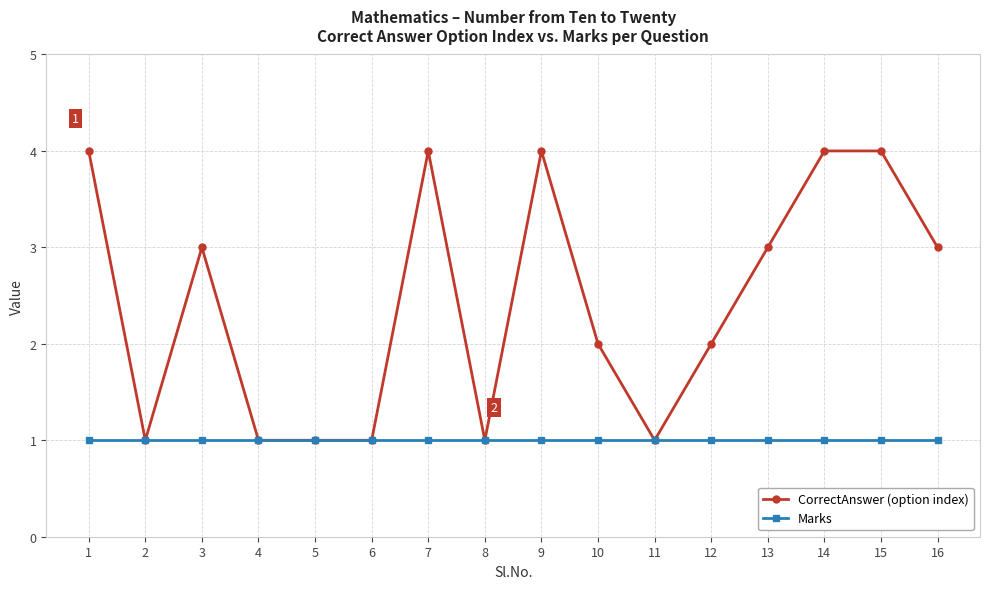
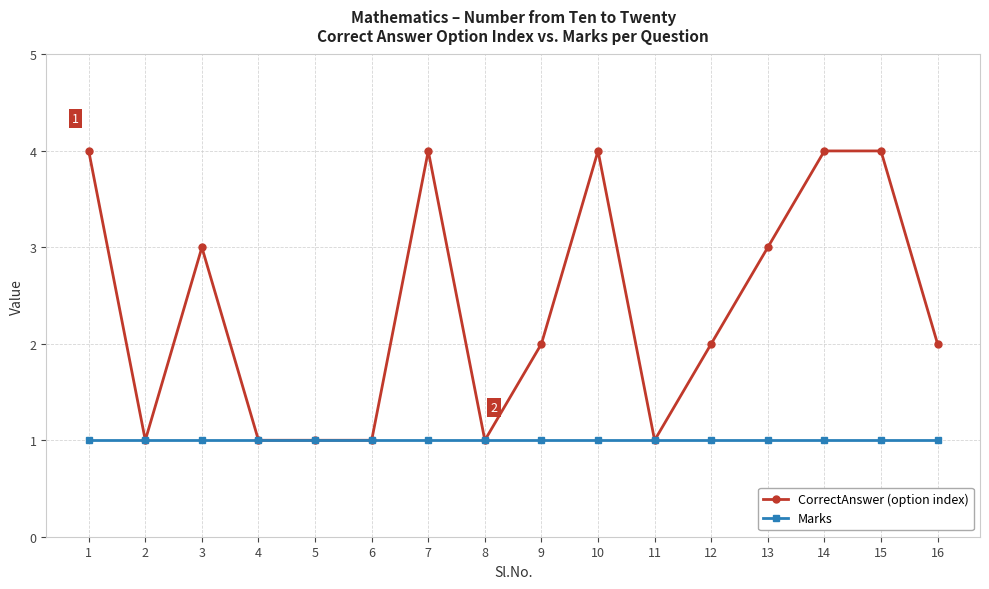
CorrectAnswer (option index), 9: 4 -> 2
CorrectAnswer (option index), 10: 2 -> 4
CorrectAnswer (option index), 16: 3 -> 2
